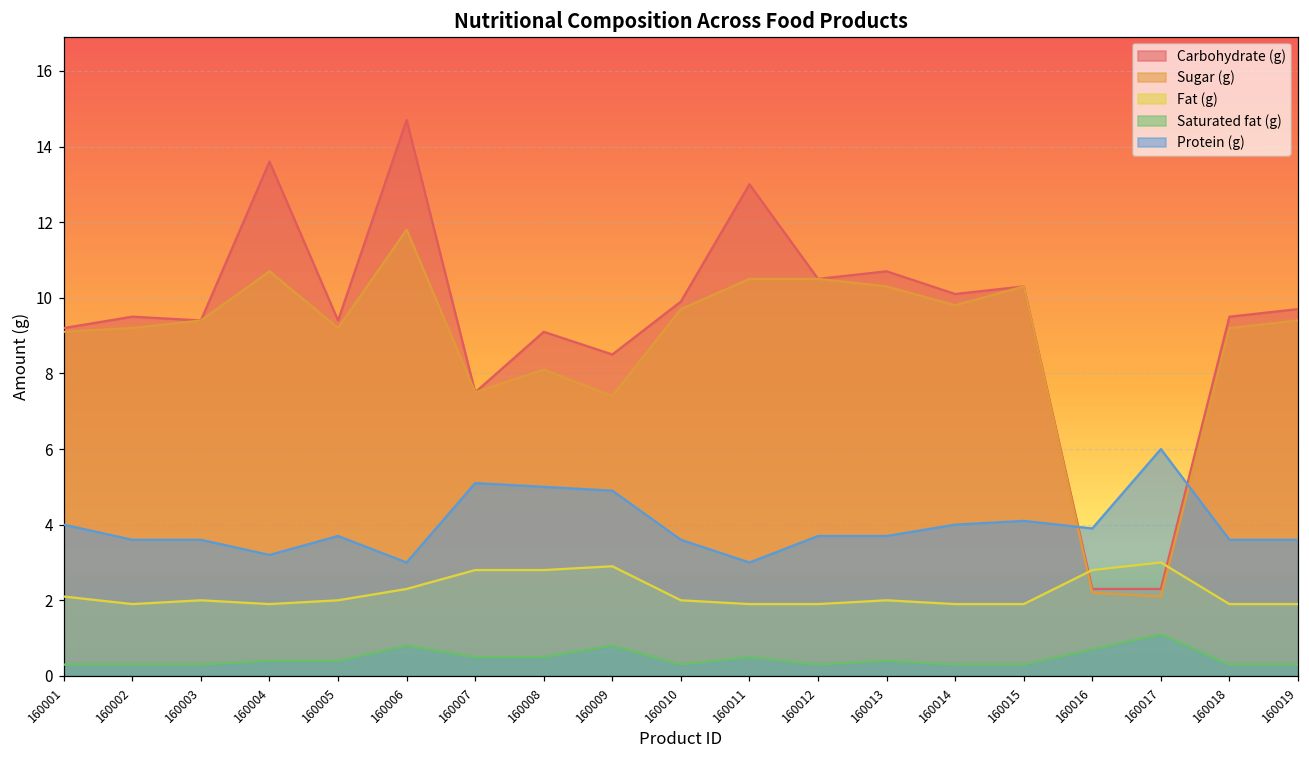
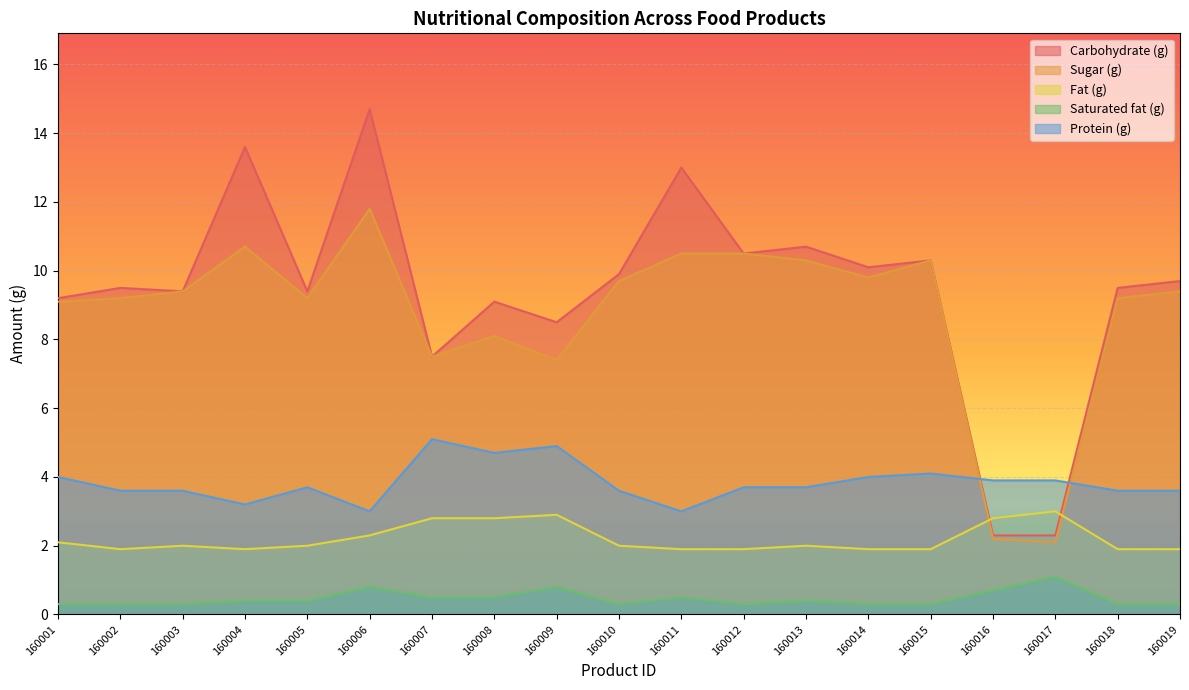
Protein (g), 160008: 5.0 -> 4.7
Protein (g), 160017: 6.0 -> 3.9
